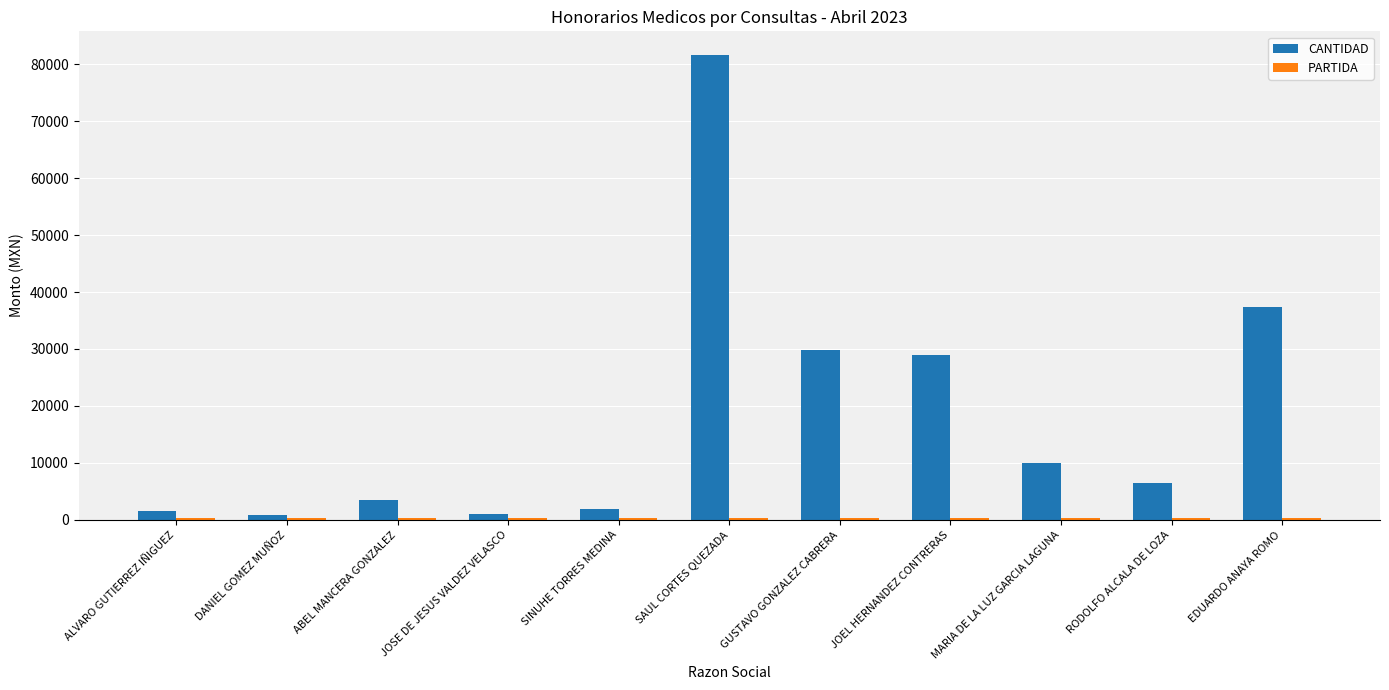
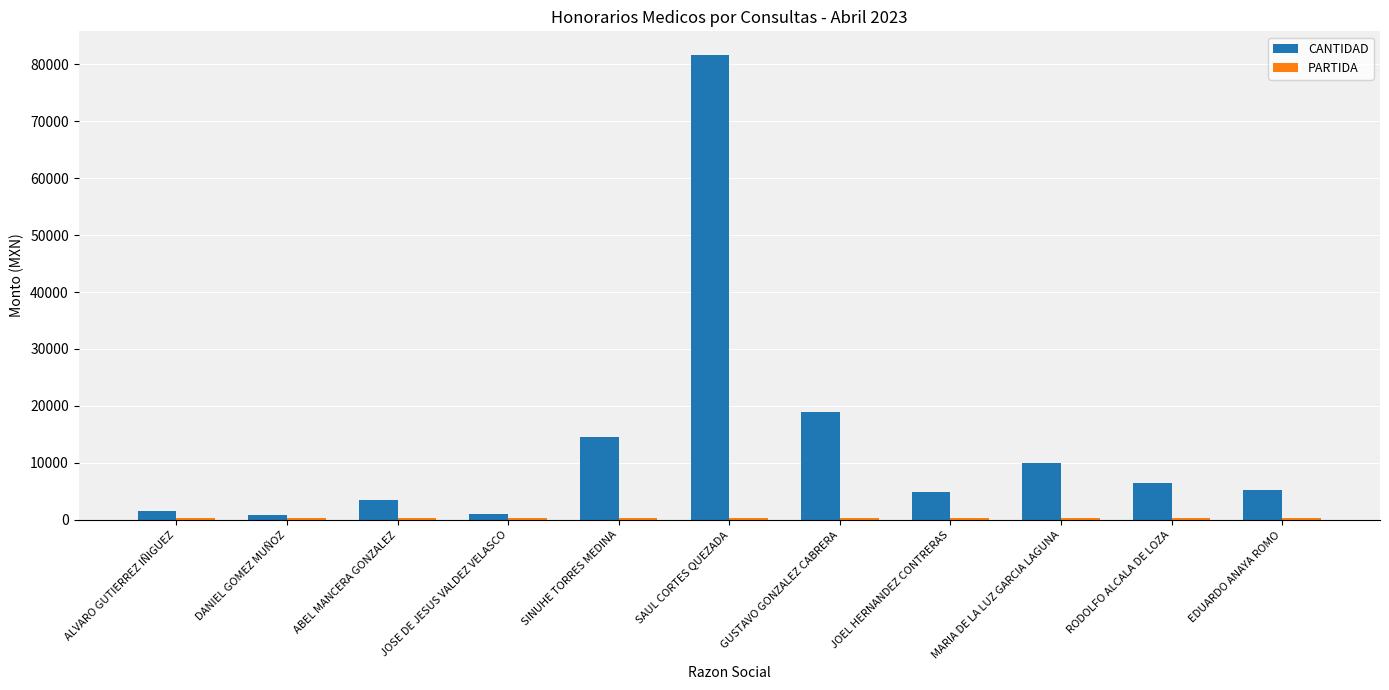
CANTIDAD, SINUHE TORRES MEDINA: 2000 -> 15000
CANTIDAD, GUSTAVO GONZALEZ CABRERA: 30000 -> 19000
CANTIDAD, JOEL HERNANDEZ CONTRERAS: 29000 -> 5000
CANTIDAD, EDUARDO ANAYA ROMO: 37000 -> 5000
